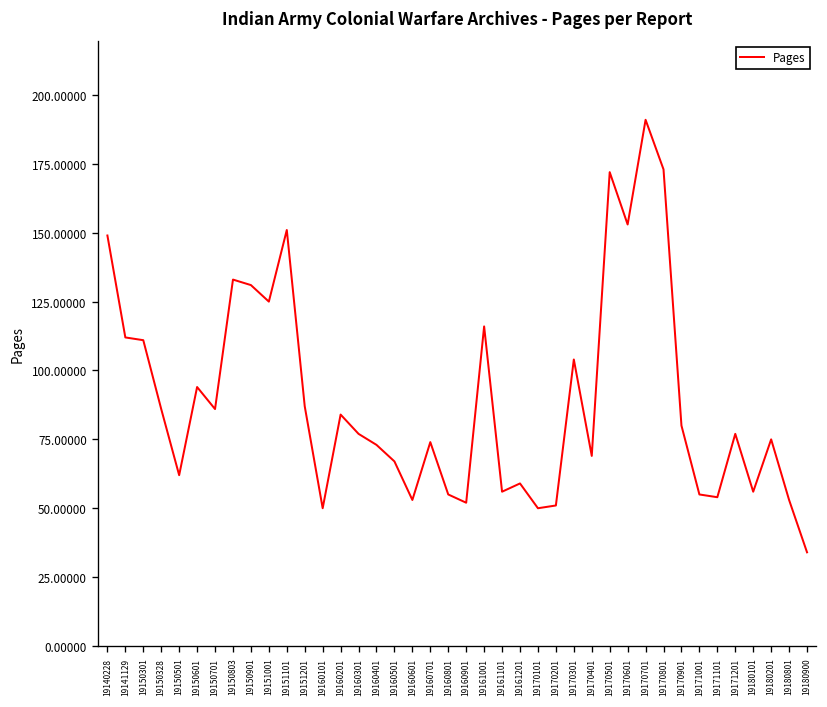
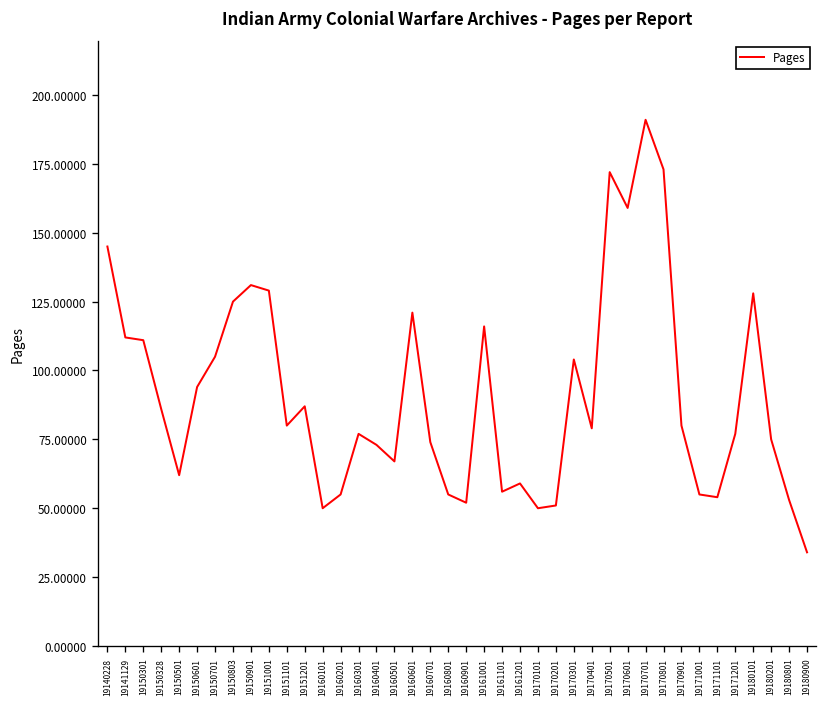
19140228: 149 -> 145
19150701: 86 -> 105
19150803: 133 -> 125
19151001: 125 -> 129
19151101: 151 -> 80
19160201: 84 -> 55
19160601: 53 -> 121
19170401: 69 -> 79
19170601: 153 -> 159
19180101: 56 -> 128
